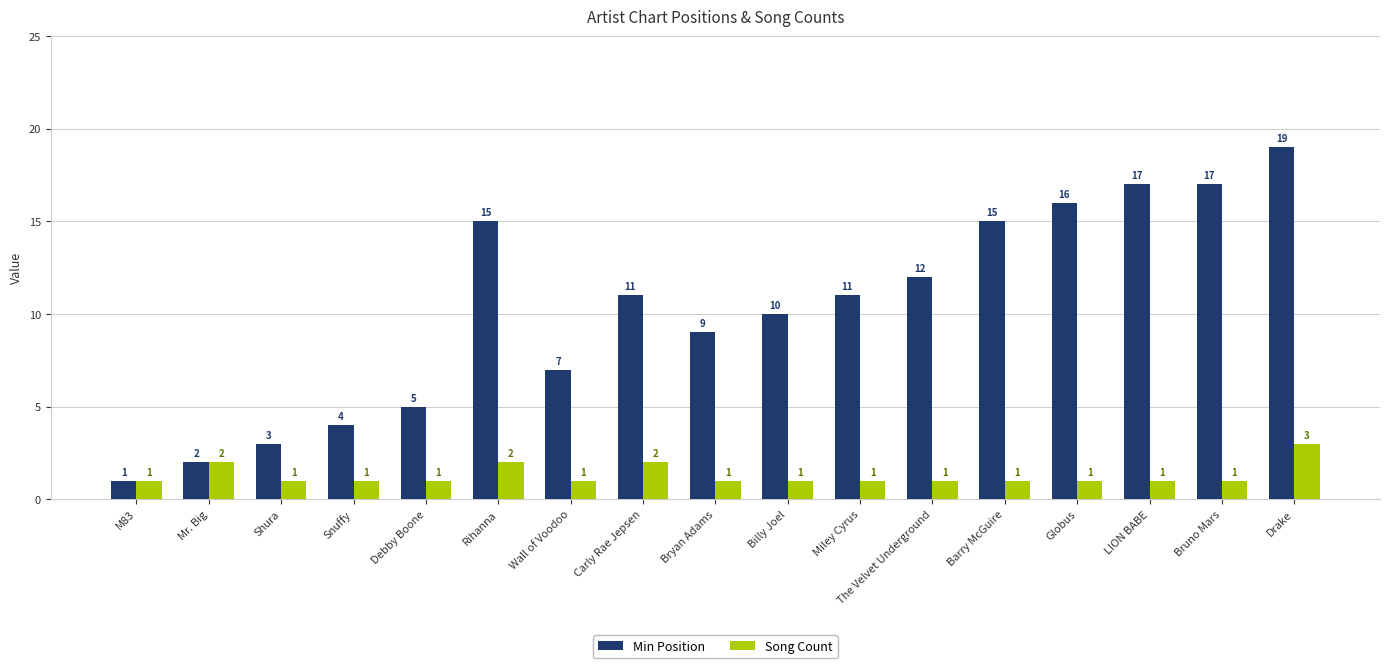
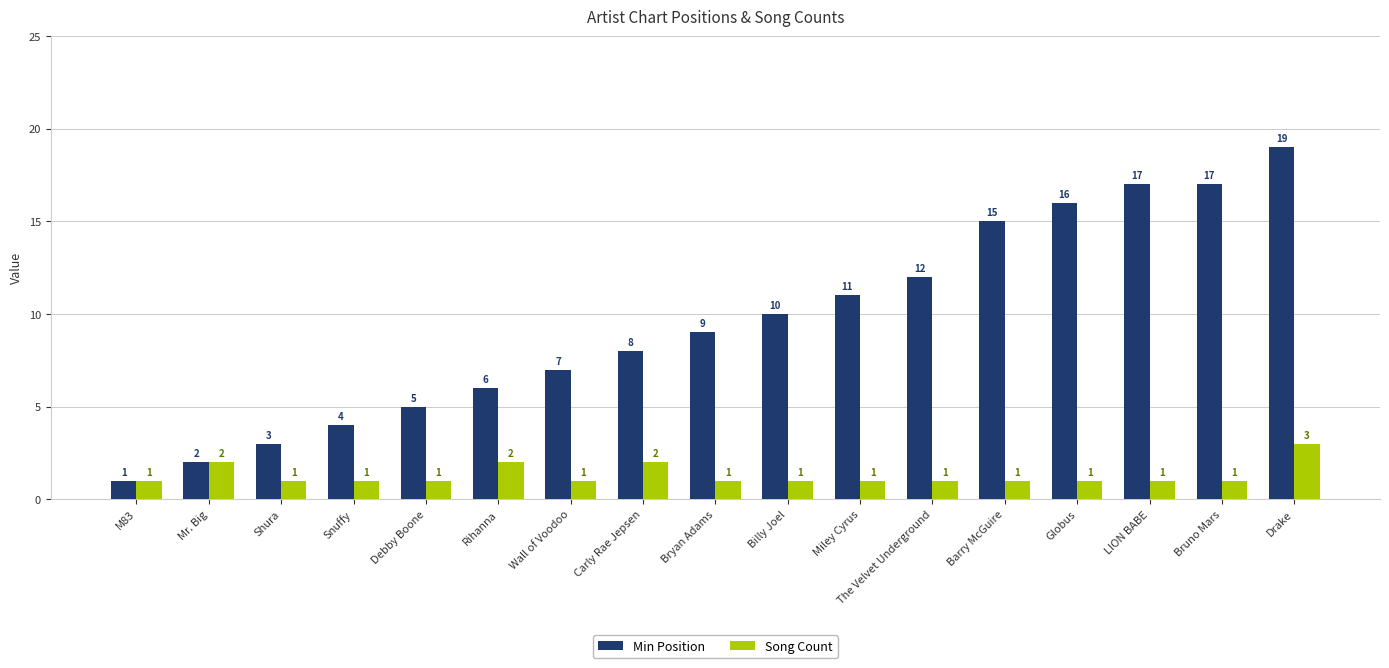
Min Position, Rihanna: 15 -> 6
Min Position, Carly Rae Jepsen: 11 -> 8
